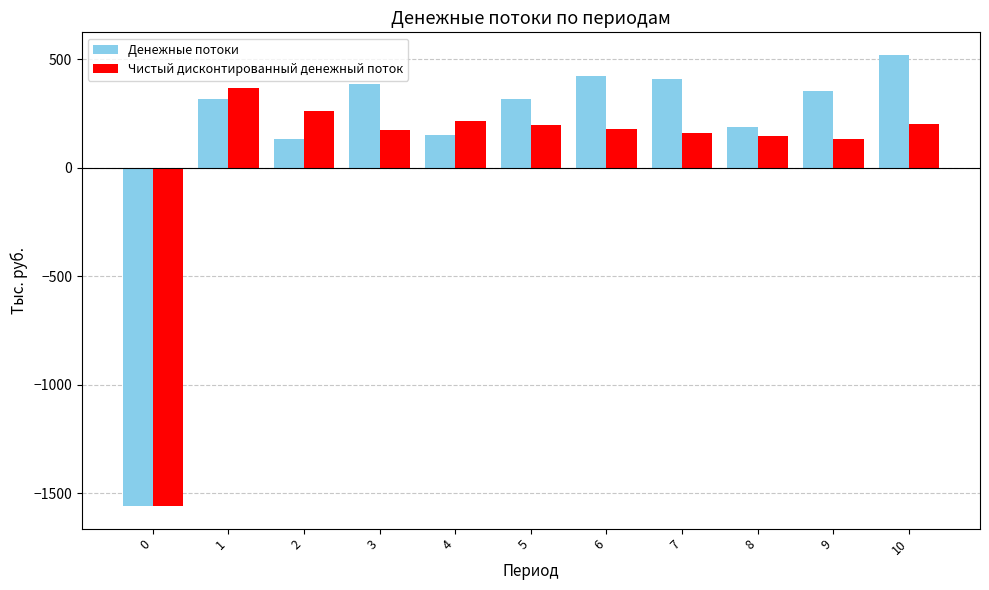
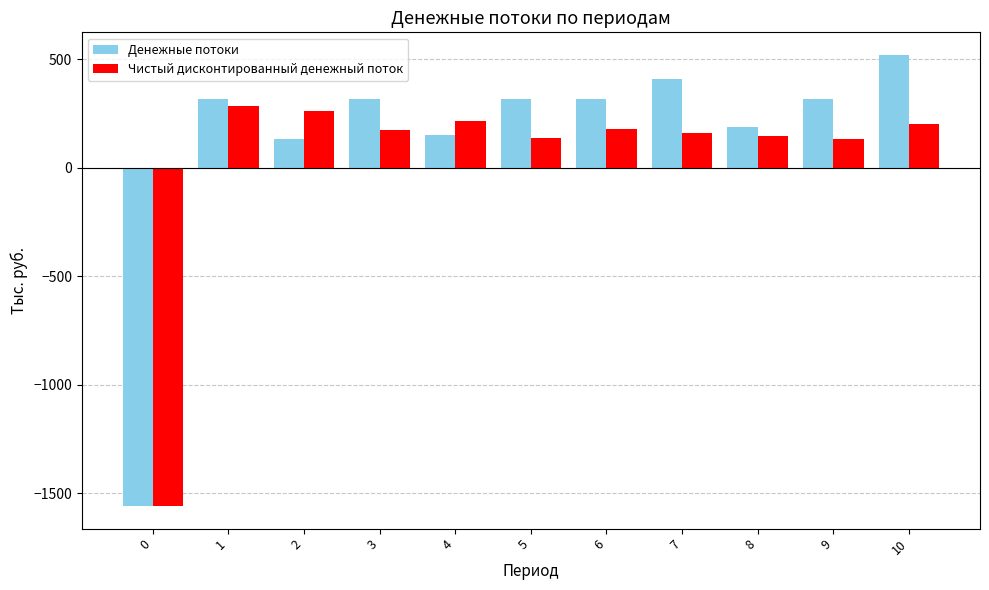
Чистый дисконтированный денежный поток, 1: 370 -> 290
Денежные потоки, 3: 390 -> 320
Чистый дисконтированный денежный поток, 5: 200 -> 140
Денежные потоки, 6: 420 -> 320
Денежные потоки, 9: 360 -> 320
